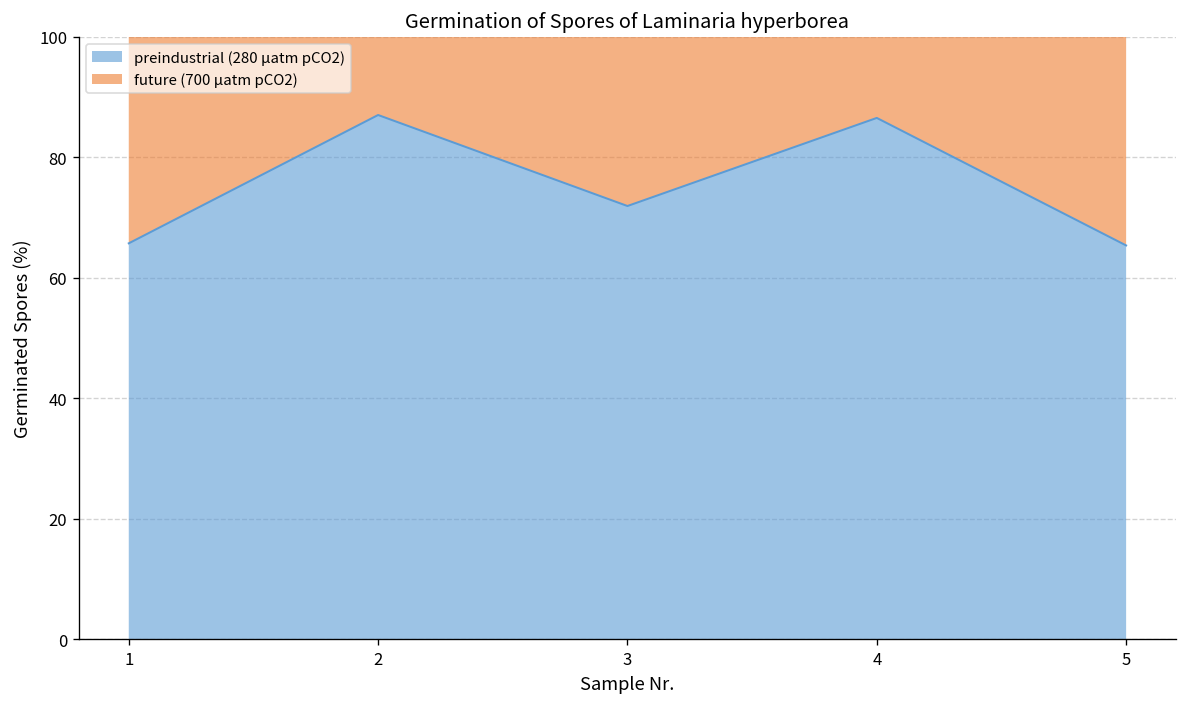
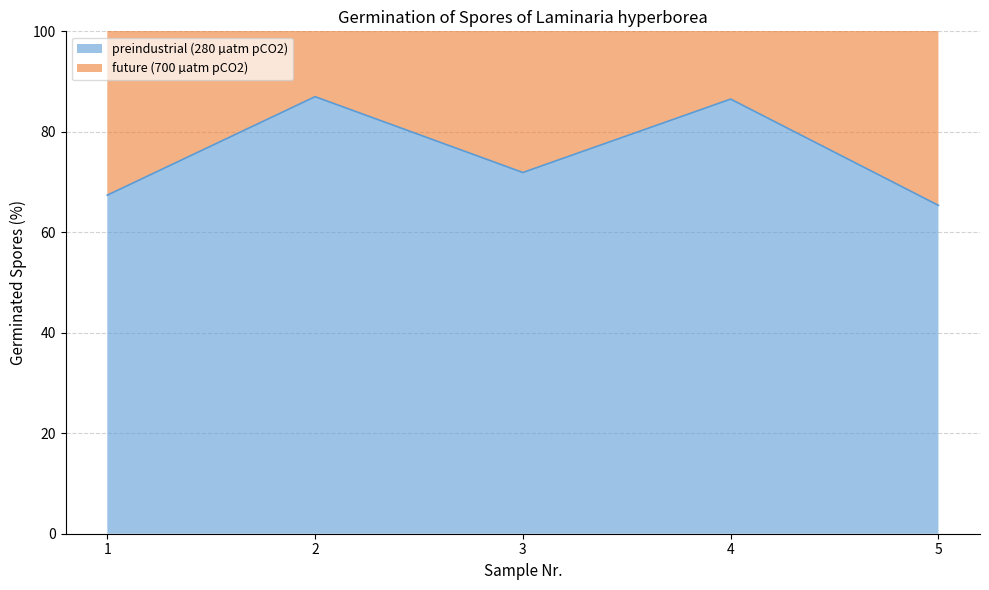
preindustrial (280 µatm pCO2), 1: 66 -> 67
